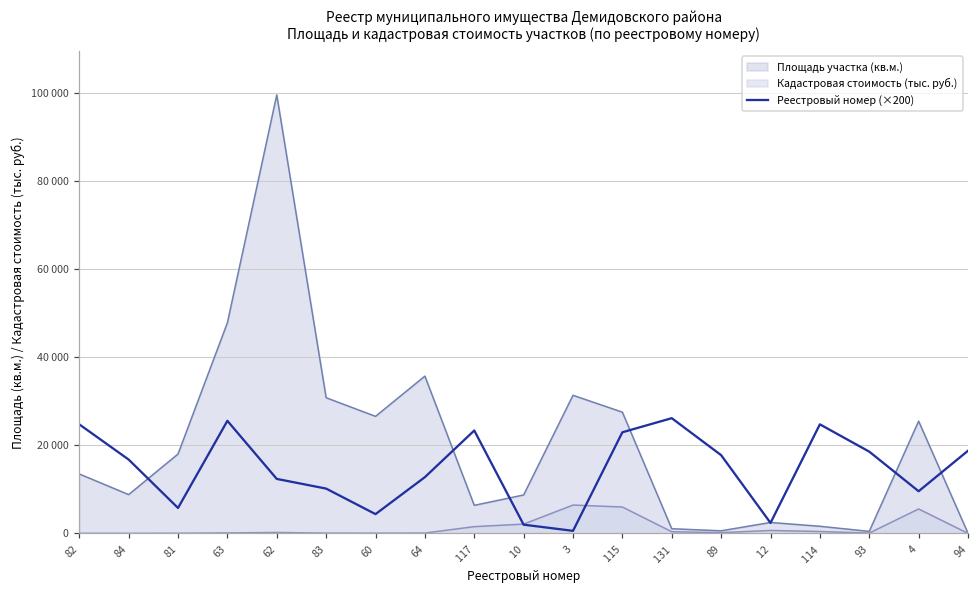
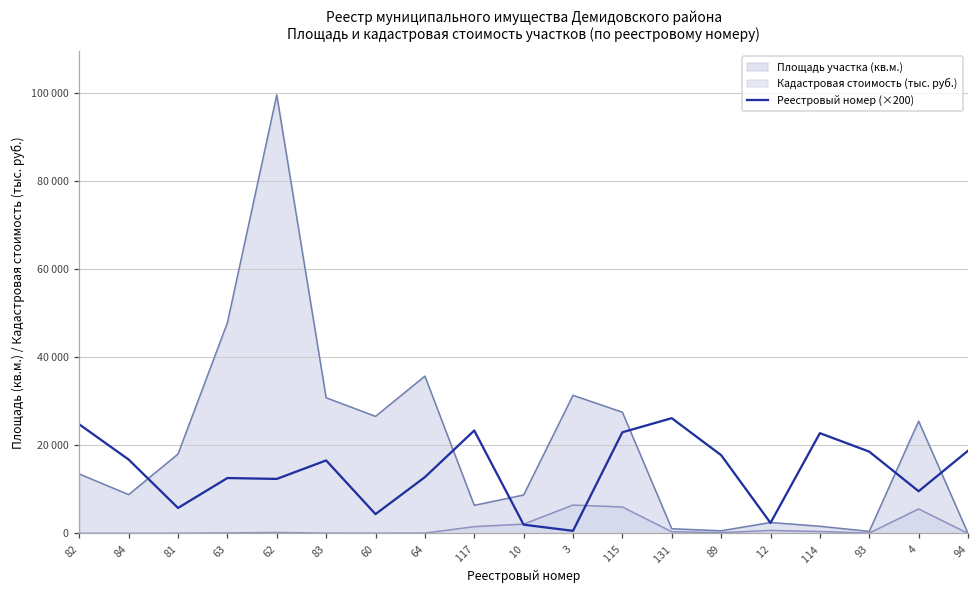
Реестровый номер (×200), 63: 26000 -> 13000
Реестровый номер (×200), 83: 10000 -> 17000
Реестровый номер (×200), 114: 25000 -> 23000
